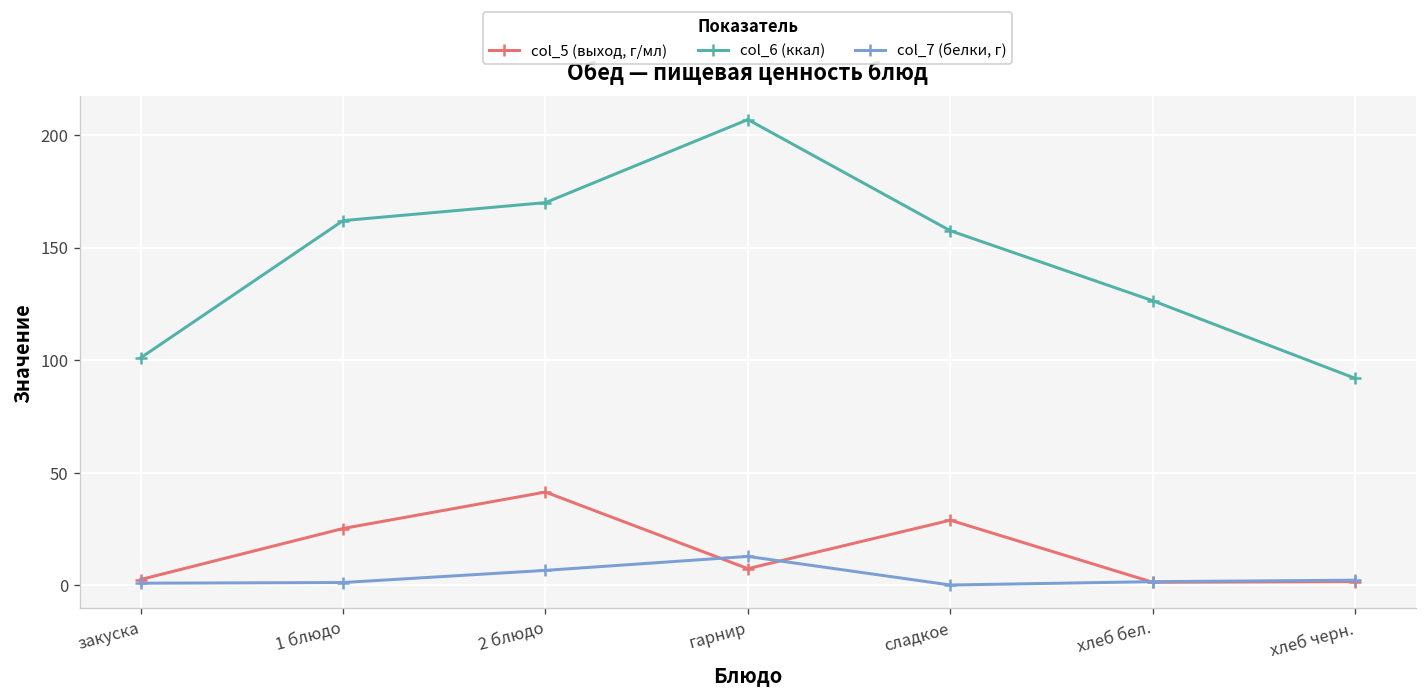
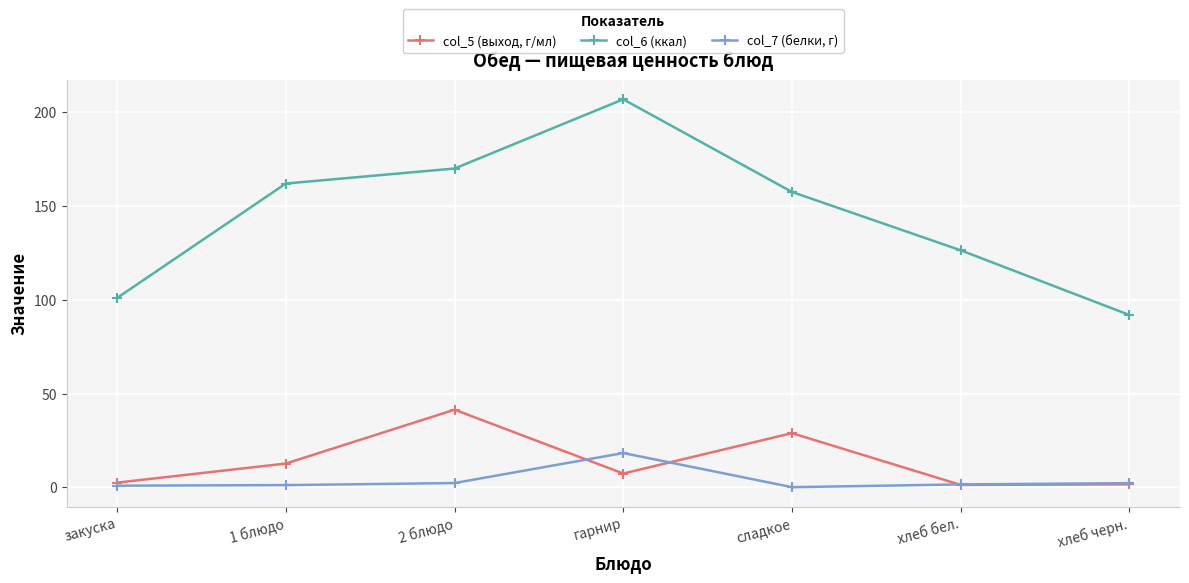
col_5 (выход, г/мл), 1 блюдо: 25 -> 13
col_7 (белки, г), 2 блюдо: 7 -> 2
col_7 (белки, г), гарнир: 13 -> 18
